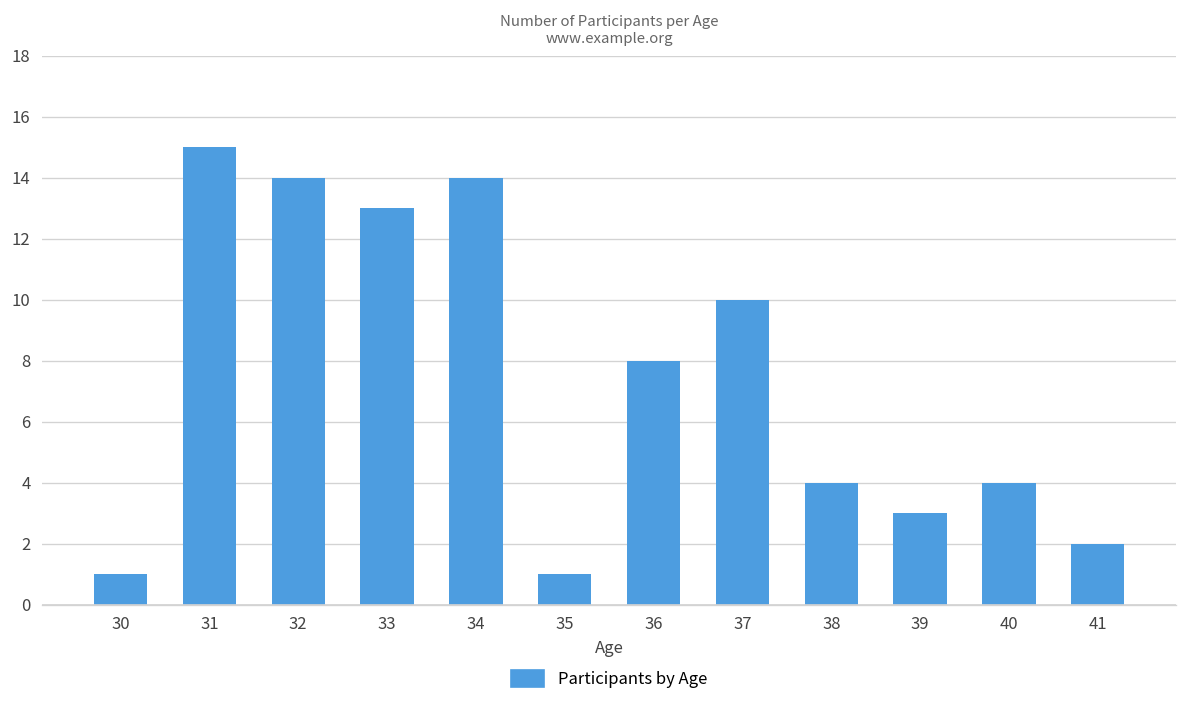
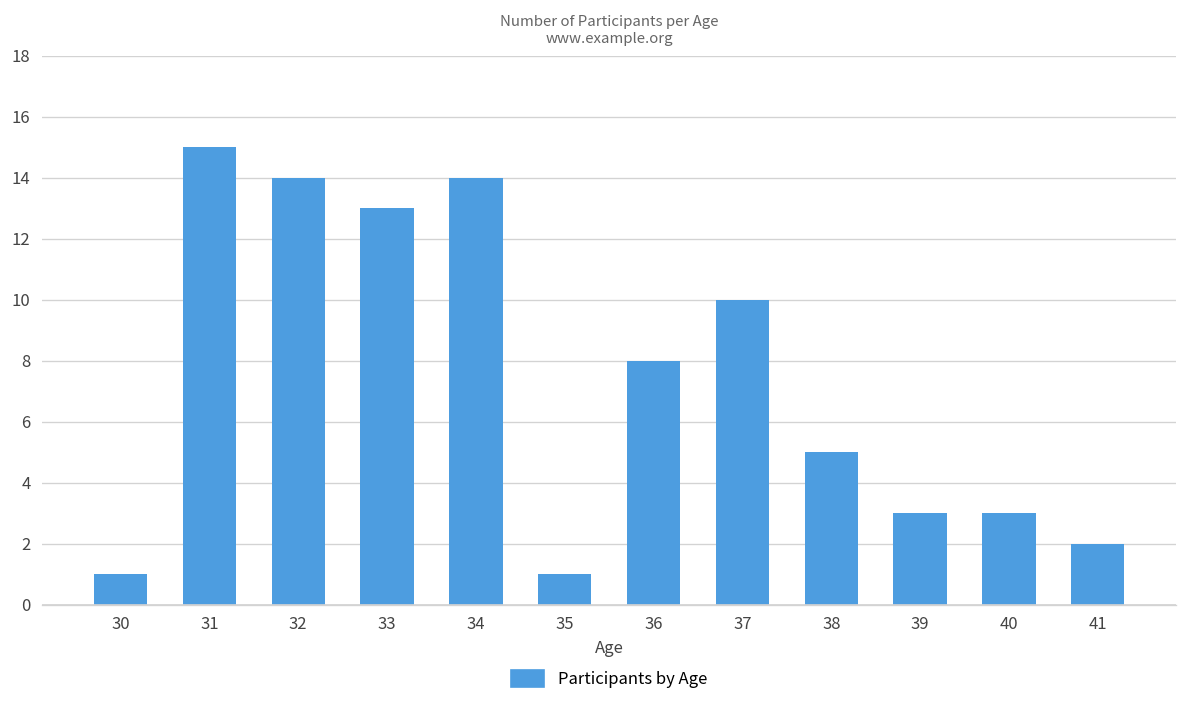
38: 4 -> 5
40: 4 -> 3
